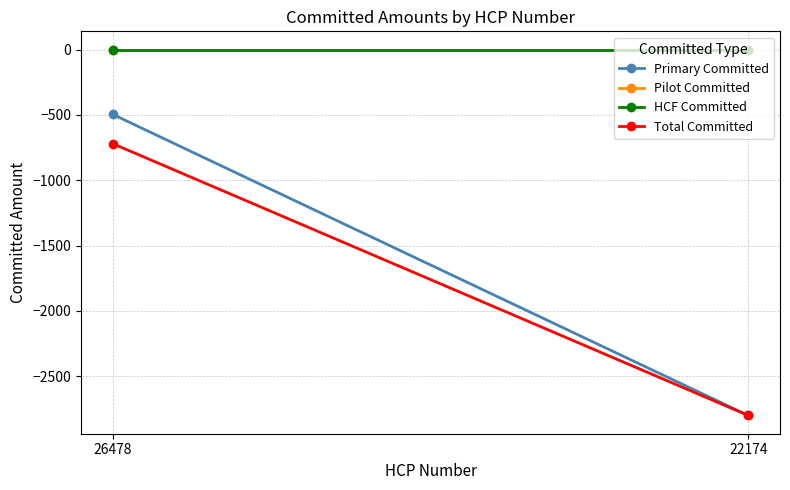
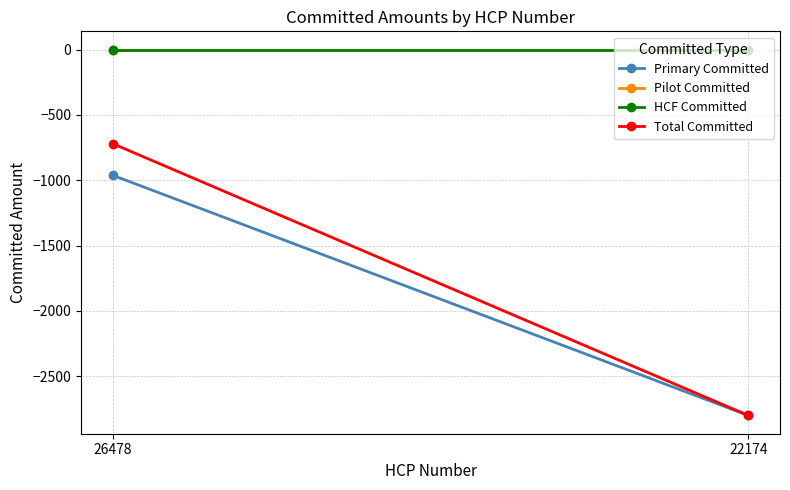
Primary Committed, 26478: -500 -> -960
